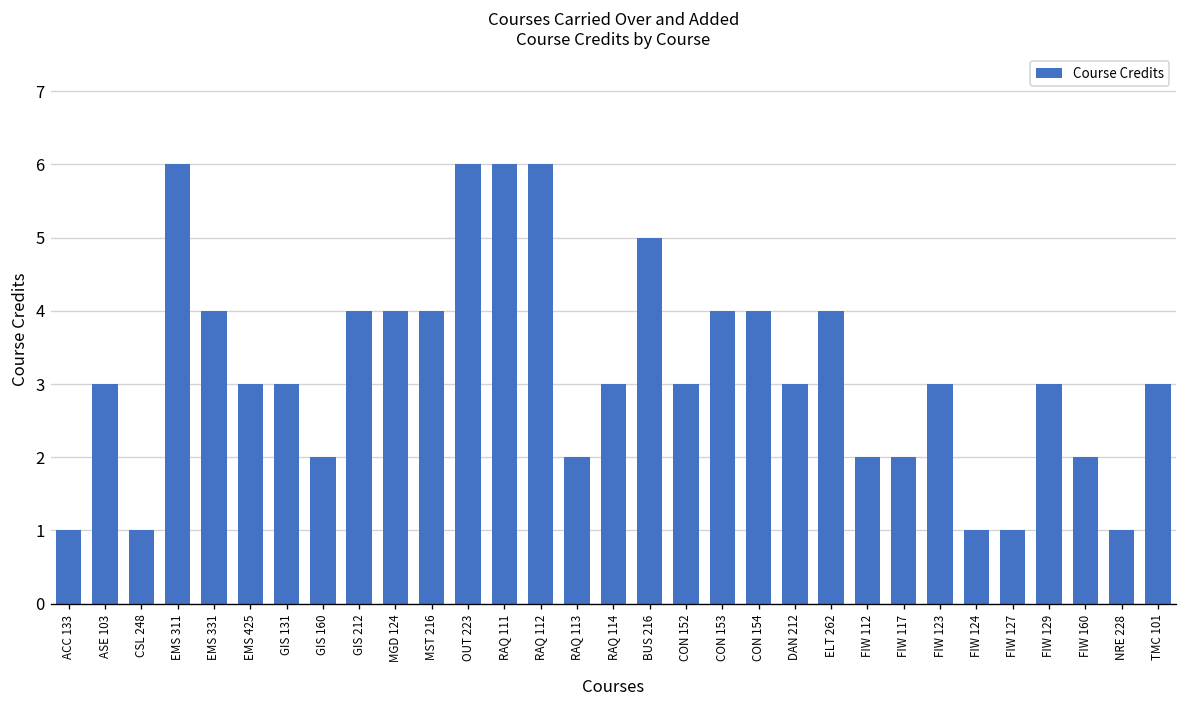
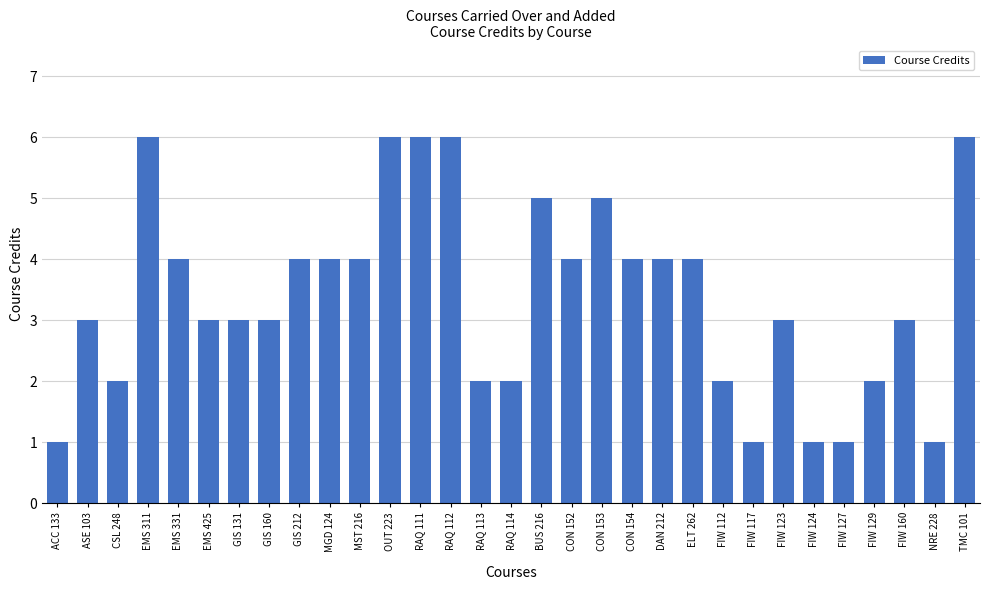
CSL 248: 1 -> 2
GIS 160: 2 -> 3
RAQ 114: 3 -> 2
CON 152: 3 -> 4
CON 153: 4 -> 5
DAN 212: 3 -> 4
FIW 117: 2 -> 1
FIW 129: 3 -> 2
FIW 160: 2 -> 3
TMC 101: 3 -> 6
